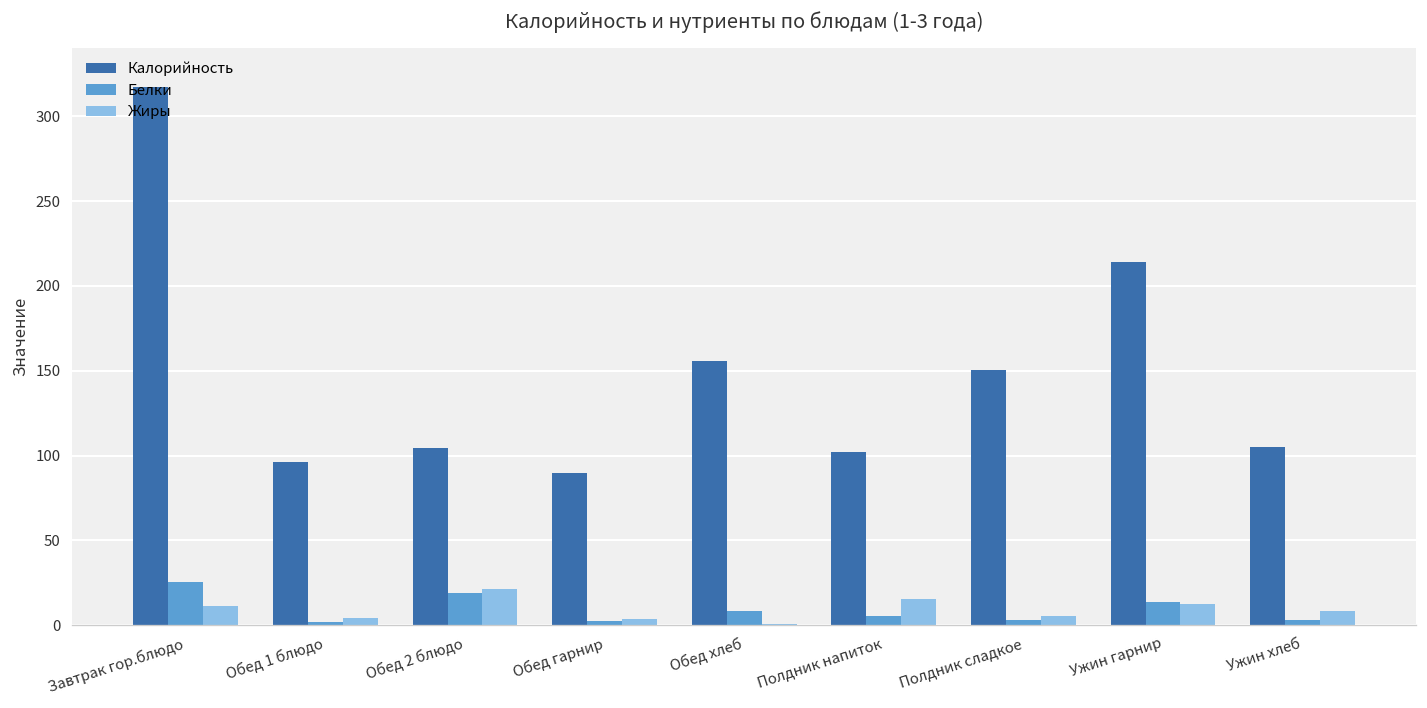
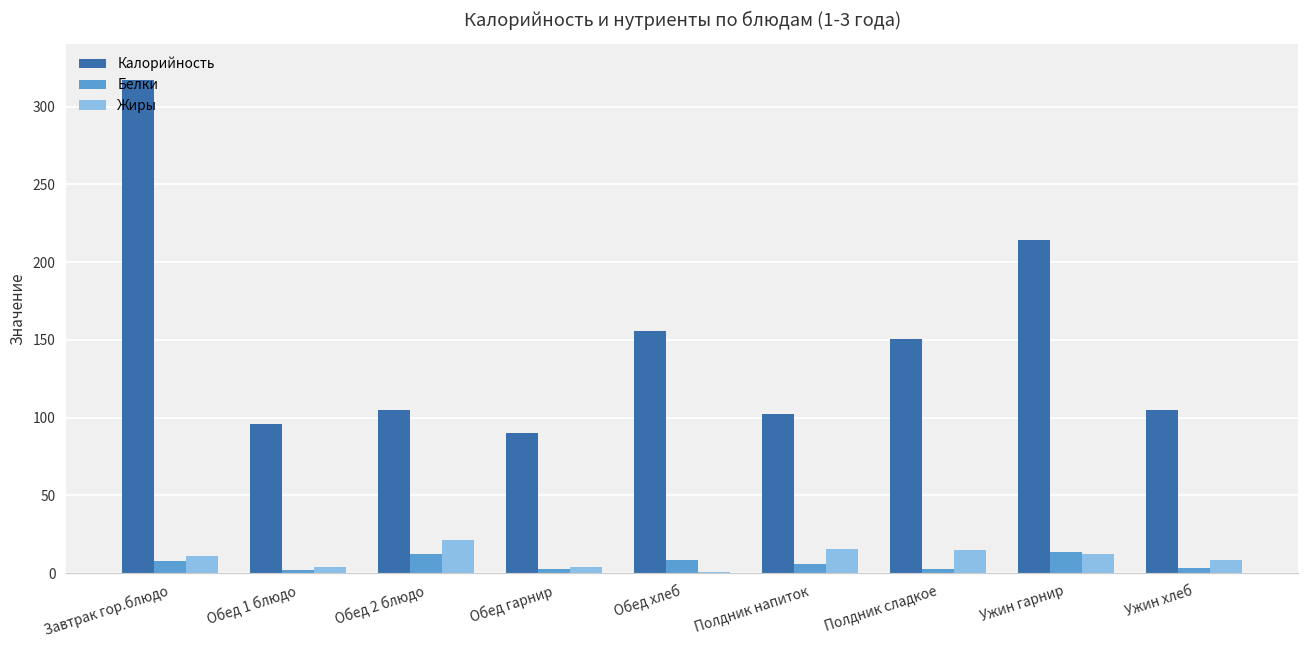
Белки, Завтрак гор.блюдо: 26 -> 8
Белки, Обед 2 блюдо: 19 -> 12
Жиры, Полдник сладкое: 5 -> 15
